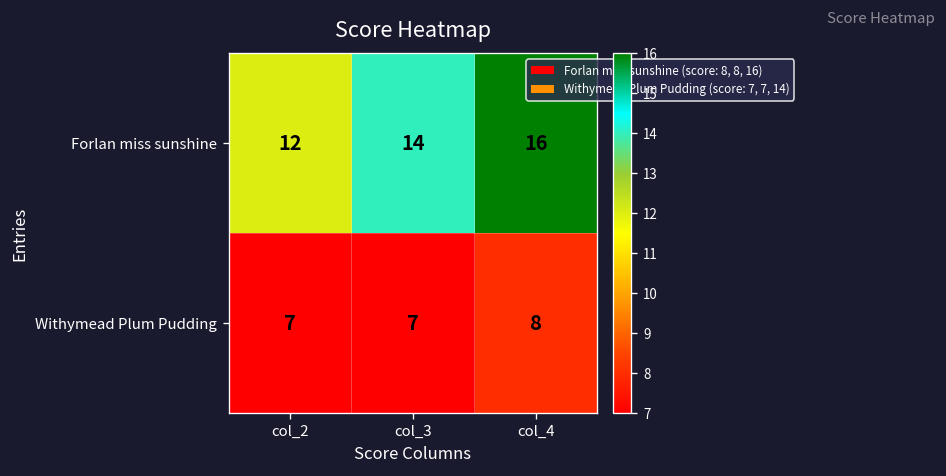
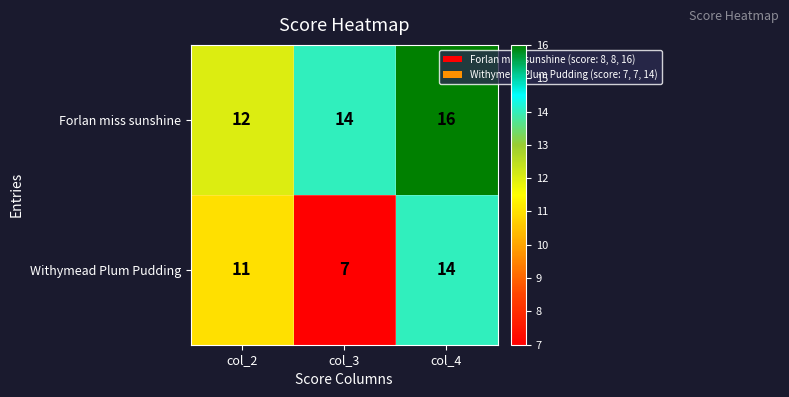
Withymead Plum Pudding, col_2: 7 -> 11
Withymead Plum Pudding, col_4: 8 -> 14
